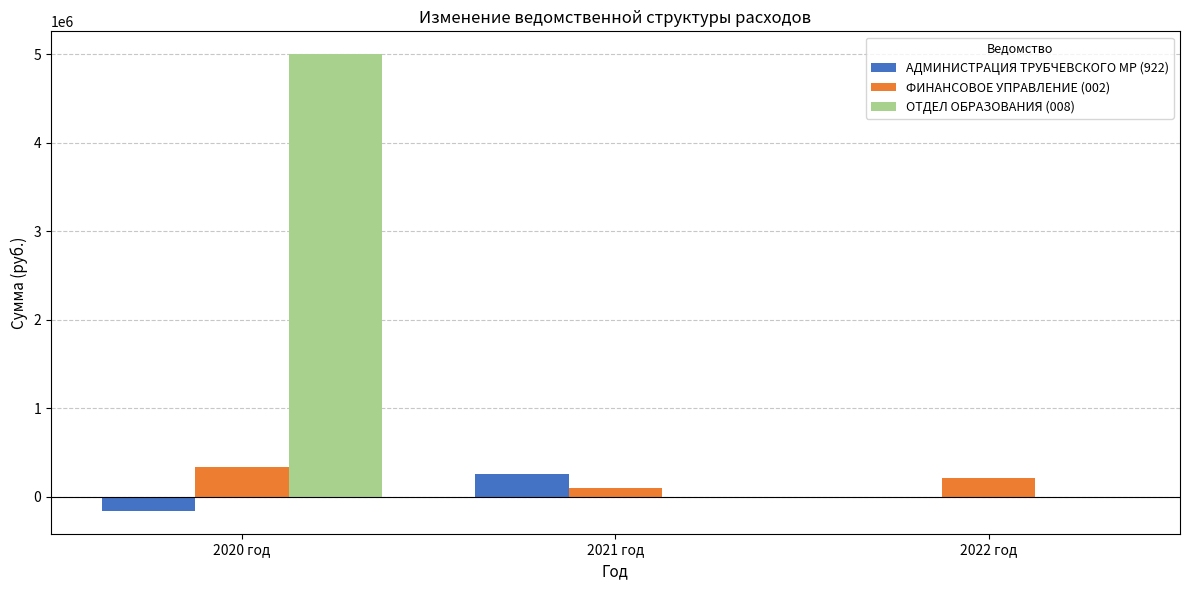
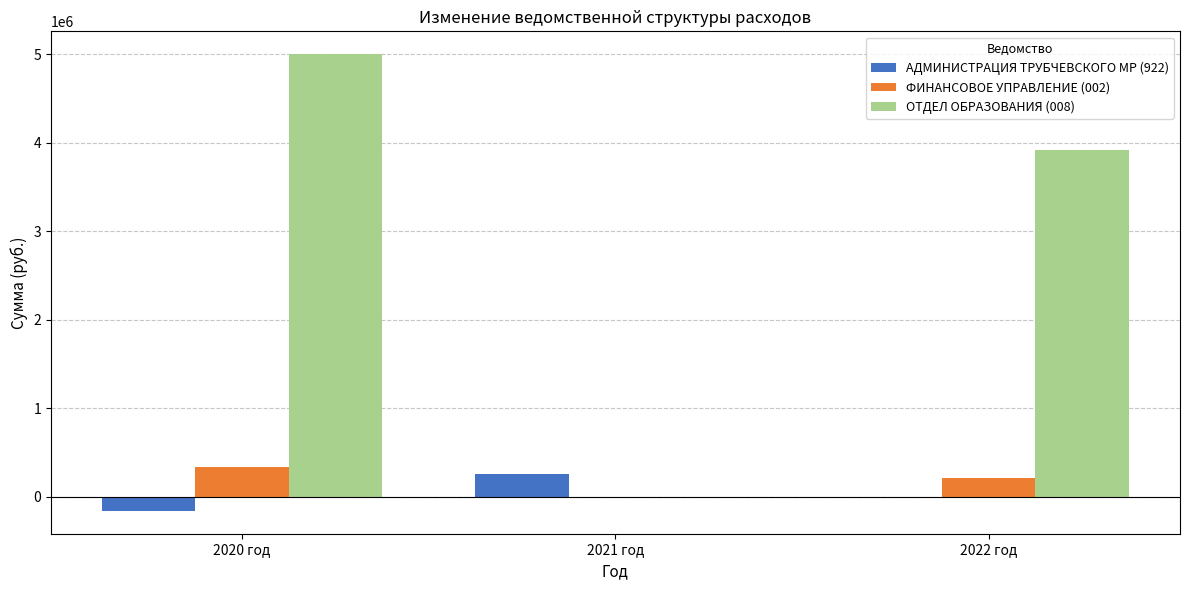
ФИНАНСОВОЕ УПРАВЛЕНИЕ (002), 2021 год: 100000 -> 0
ОТДЕЛ ОБРАЗОВАНИЯ (008), 2022 год: 0 -> 3900000
